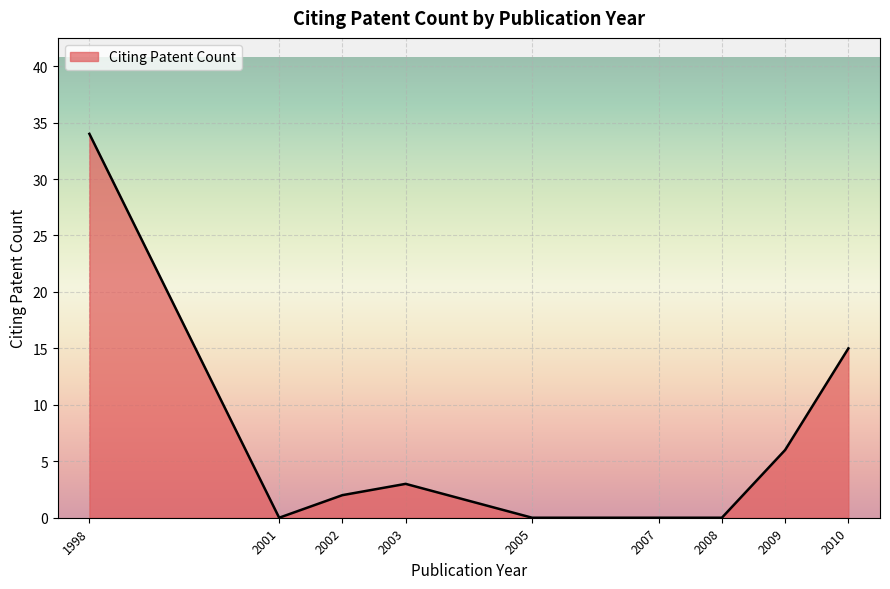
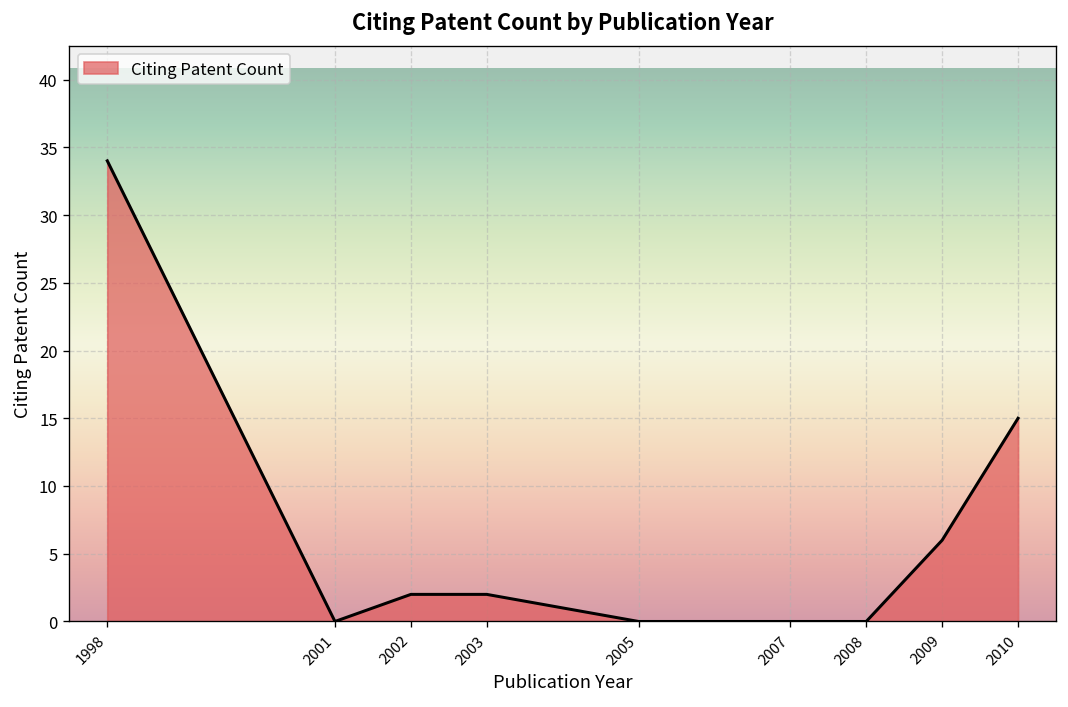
2003: 3 -> 2
